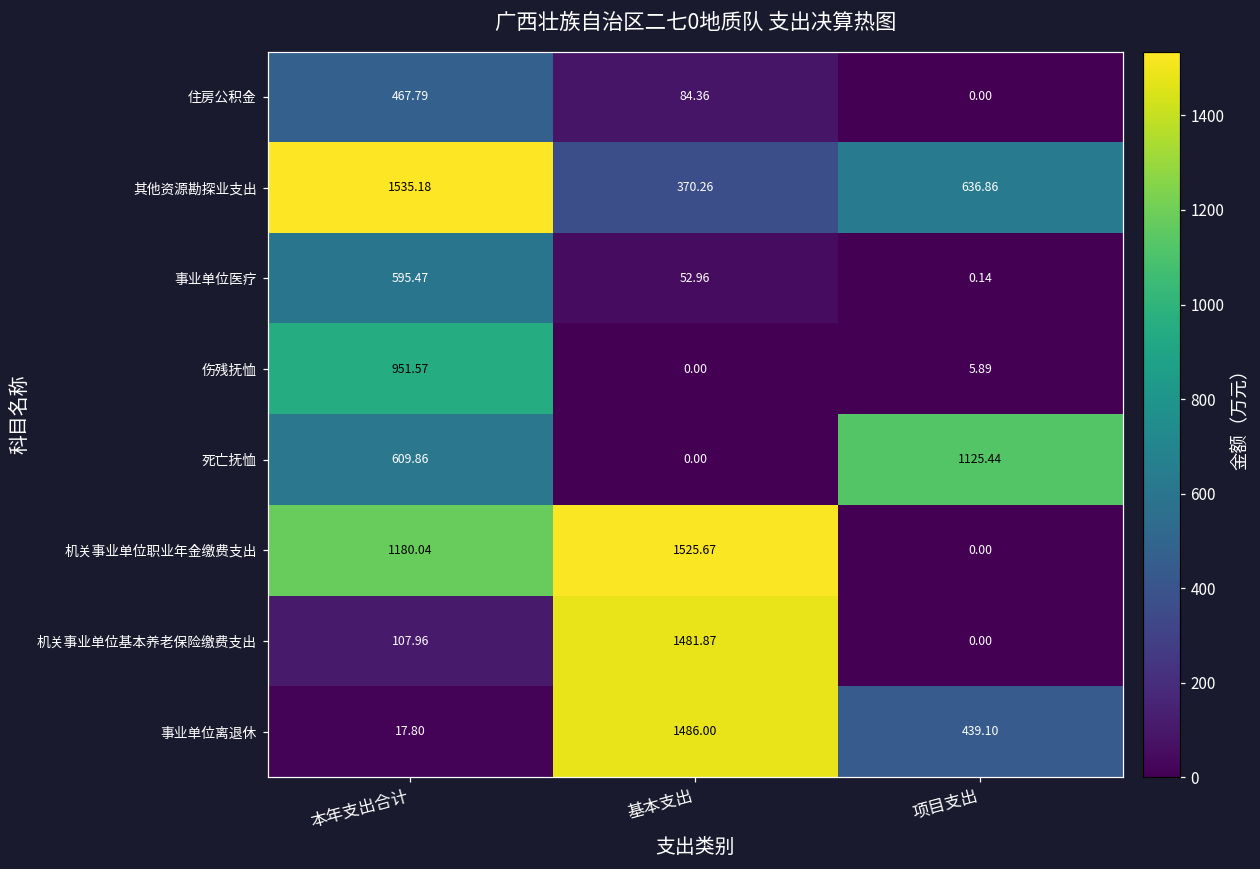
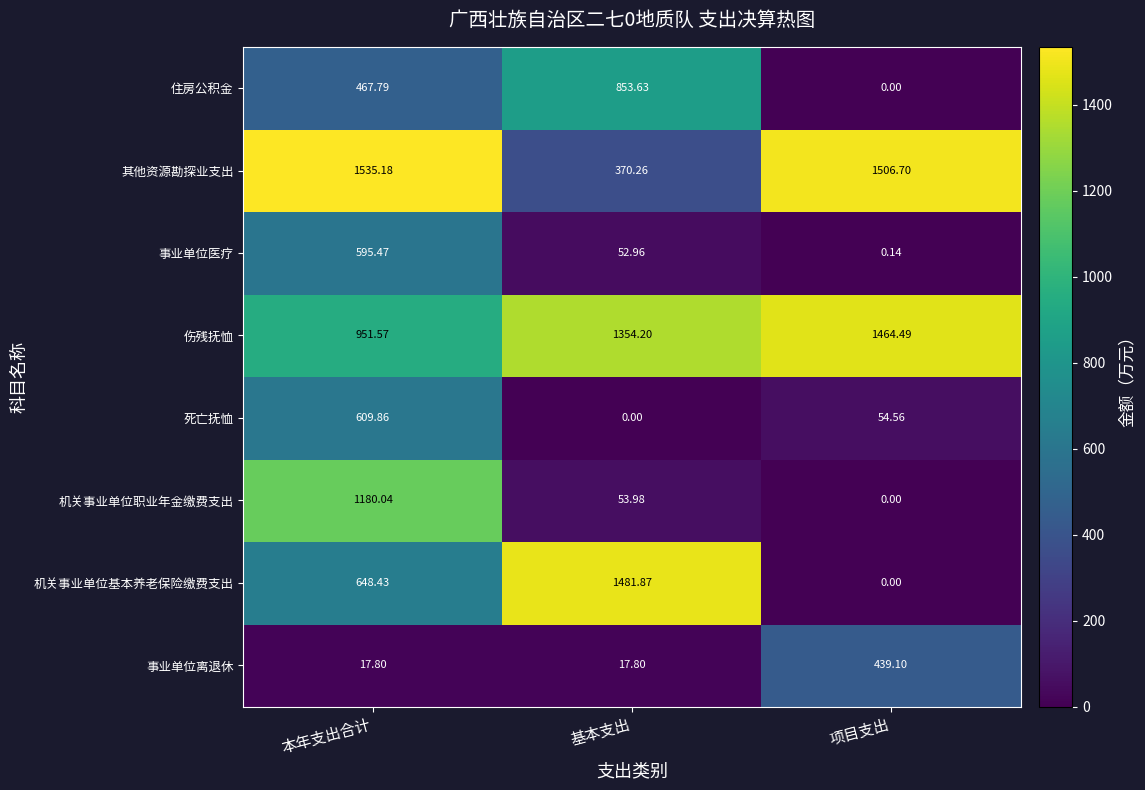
住房公积金, 基本支出: 84.36 -> 853.63
其他资源勘探业支出, 项目支出: 636.86 -> 1506.70
伤残抚恤, 基本支出: 0.00 -> 1354.20
伤残抚恤, 项目支出: 5.89 -> 1464.49
死亡抚恤, 项目支出: 1125.44 -> 54.56
机关事业单位职业年金缴费支出, 基本支出: 1525.67 -> 53.98
机关事业单位基本养老保险缴费支出, 本年支出合计: 107.96 -> 648.43
事业单位离退休, 基本支出: 1486.00 -> 17.80
